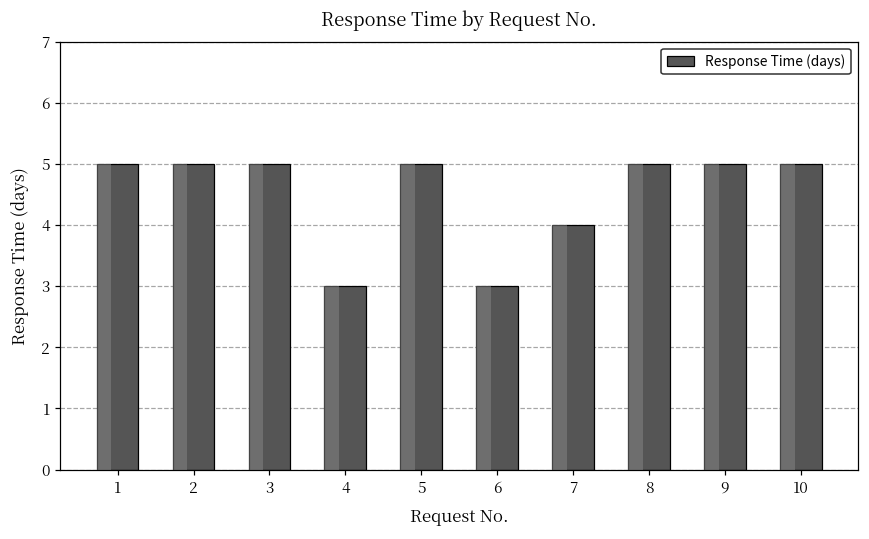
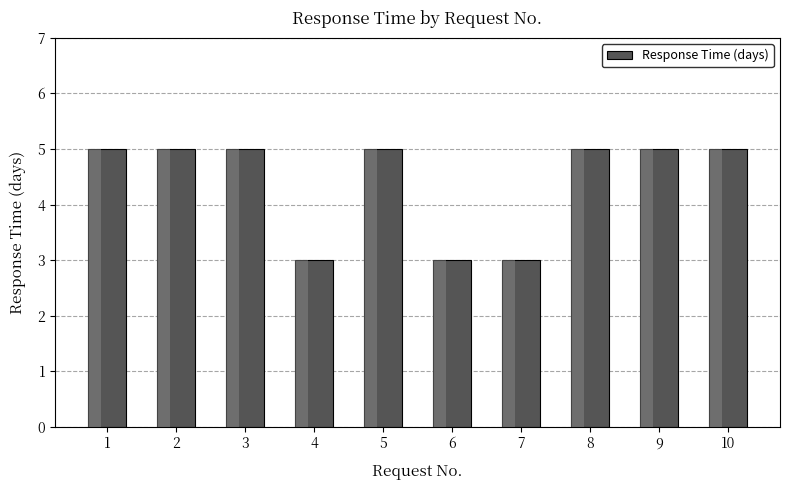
7: 4 -> 3
